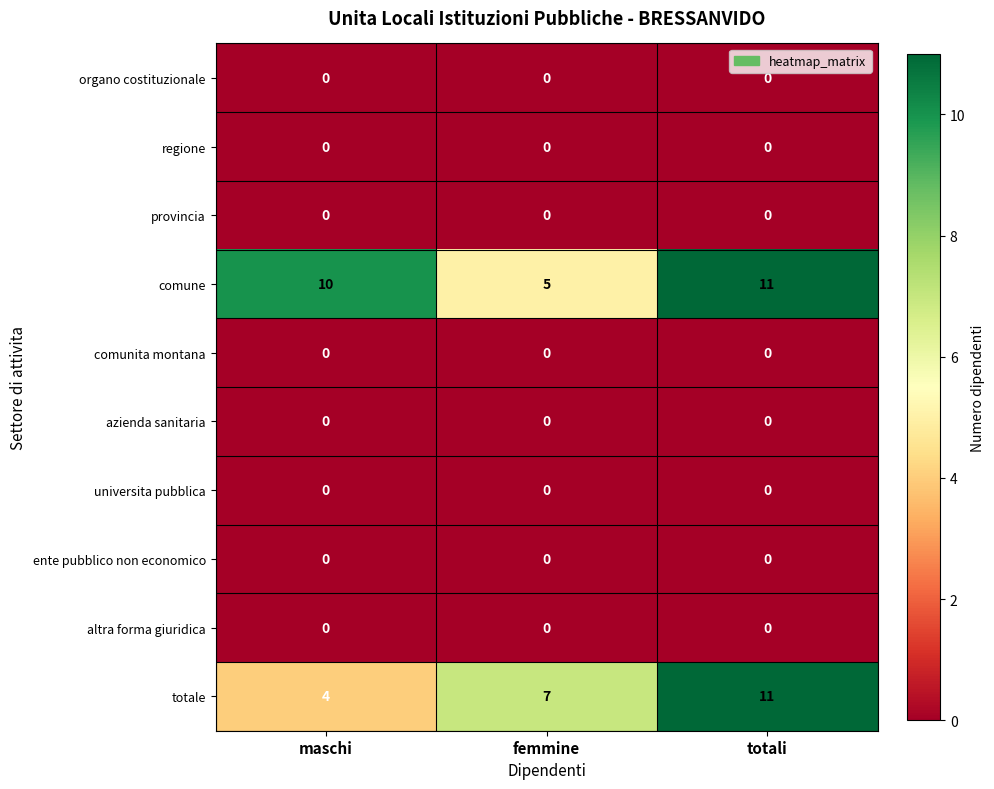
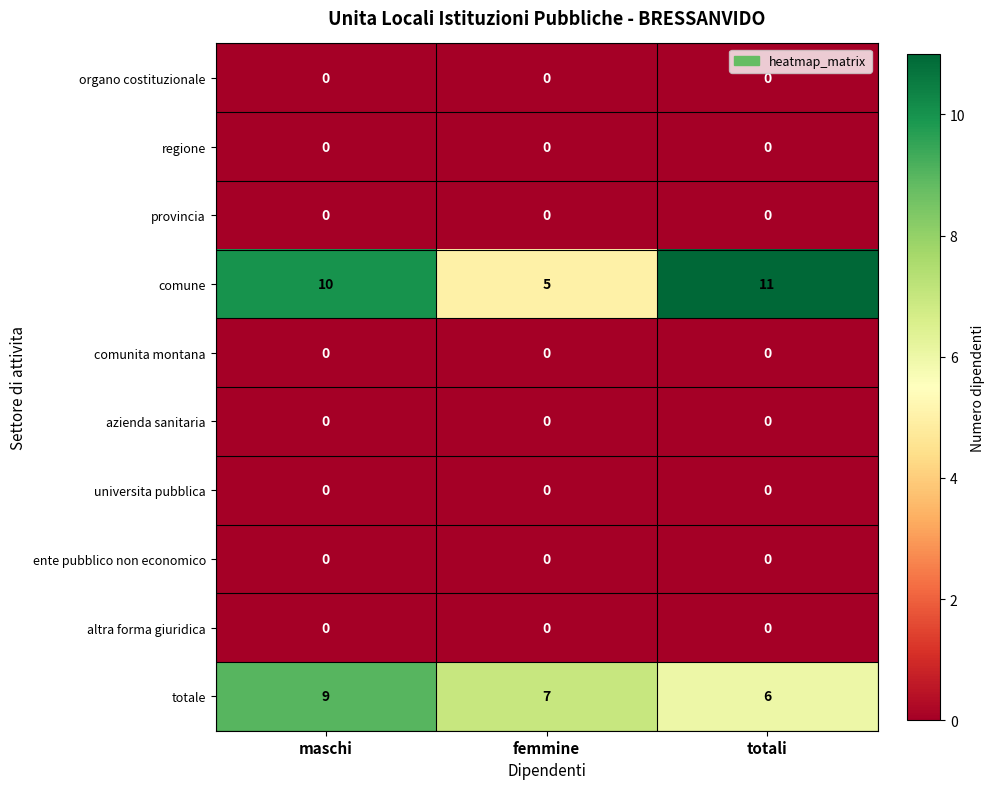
totale, maschi: 4 -> 9
totale, totali: 11 -> 6
